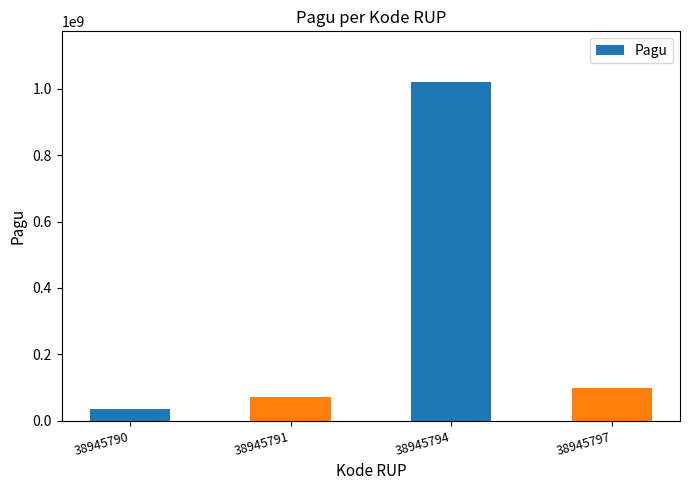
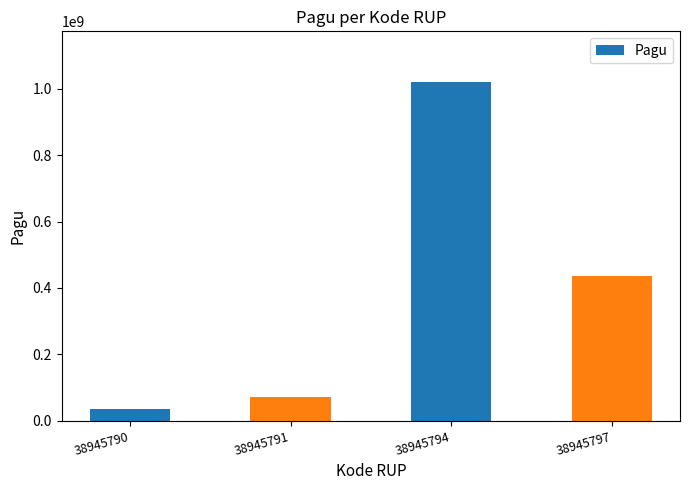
38945797: 100000000 -> 440000000
